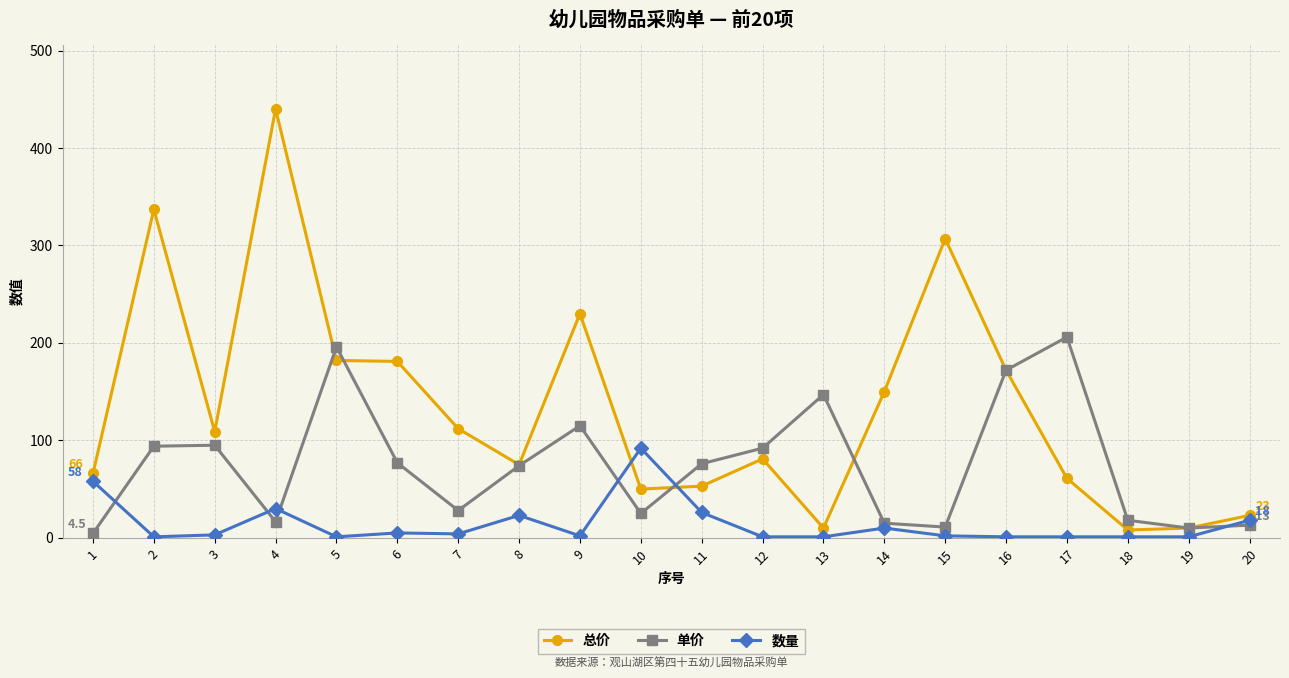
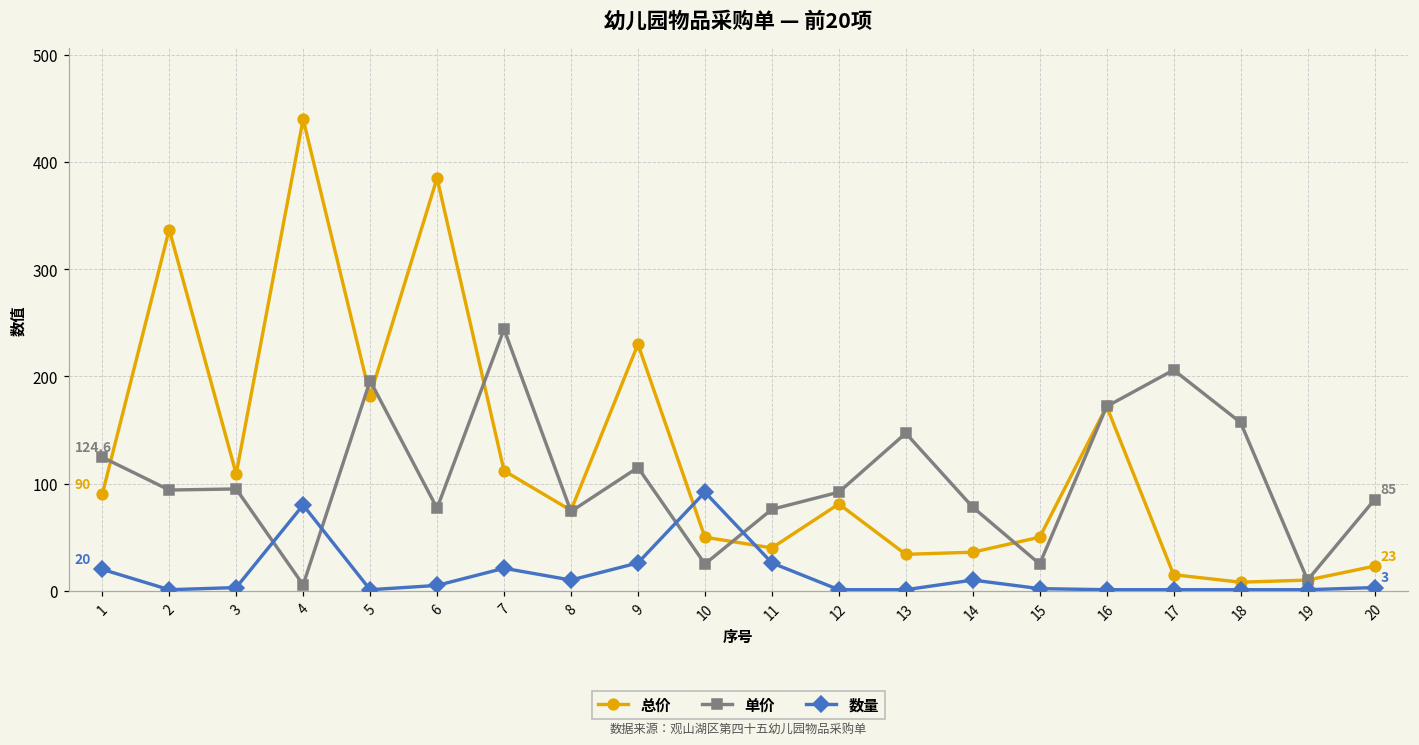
总价, 1: 66 -> 90
单价, 1: 4.5 -> 124.6
数量, 1: 58 -> 20
单价, 4: 20 -> 10
数量, 4: 30 -> 80
总价, 6: 180 -> 390
单价, 7: 30 -> 240
数量, 7: 0 -> 20
数量, 8: 20 -> 10
数量, 9: 0 -> 30
总价, 11: 50 -> 40
总价, 13: 10 -> 30
总价, 14: 150 -> 40
单价, 14: 20 -> 80
总价, 15: 310 -> 50
单价, 15: 10 -> 30
总价, 17: 60 -> 20
单价, 18: 20 -> 160
单价, 20: 13 -> 85
数量, 20: 18 -> 3
